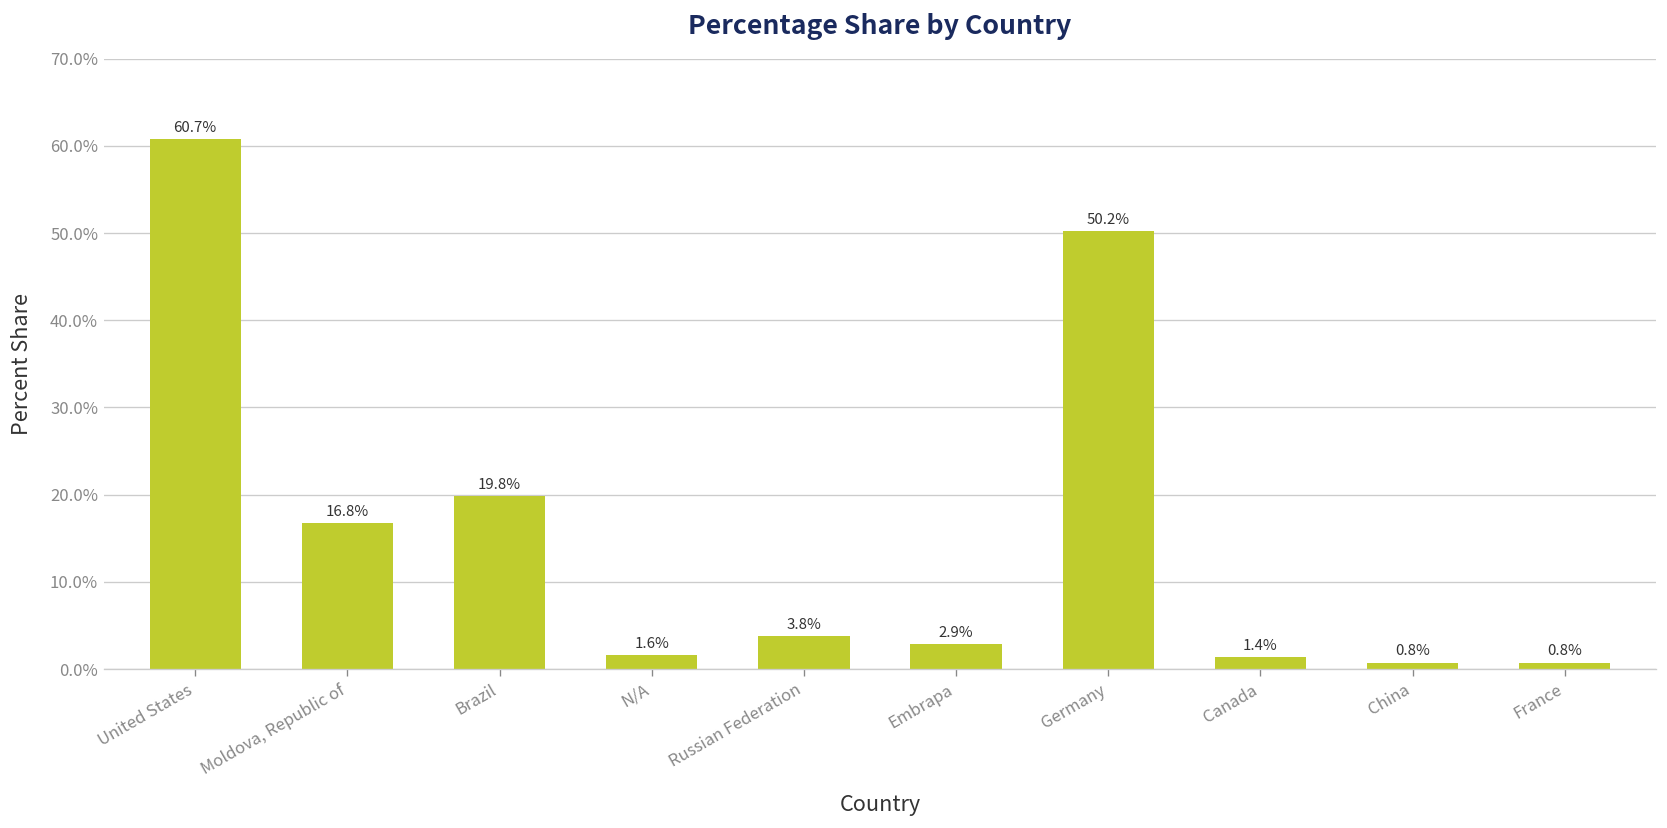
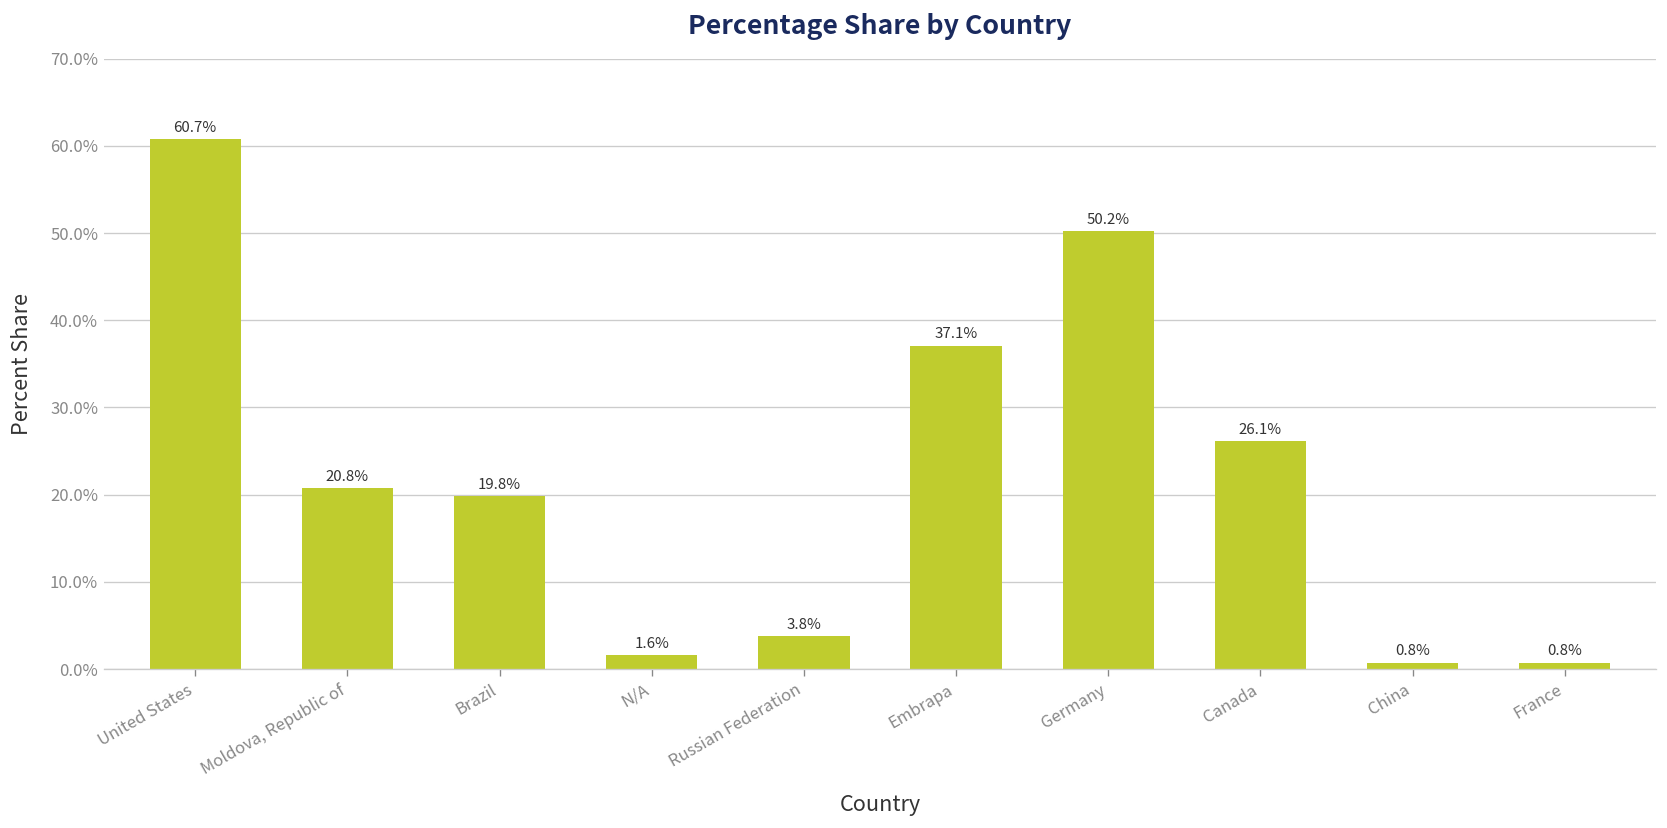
Moldova, Republic of: 16.8% -> 20.8%
Embrapa: 2.9% -> 37.1%
Canada: 1.4% -> 26.1%
